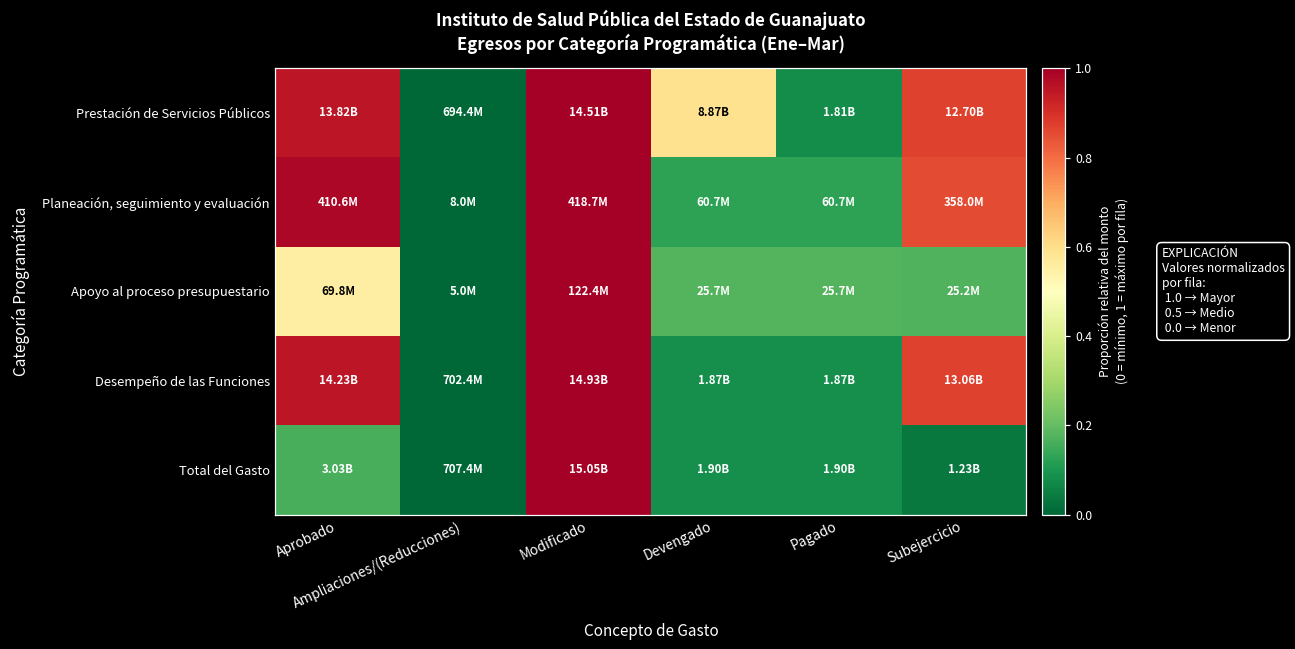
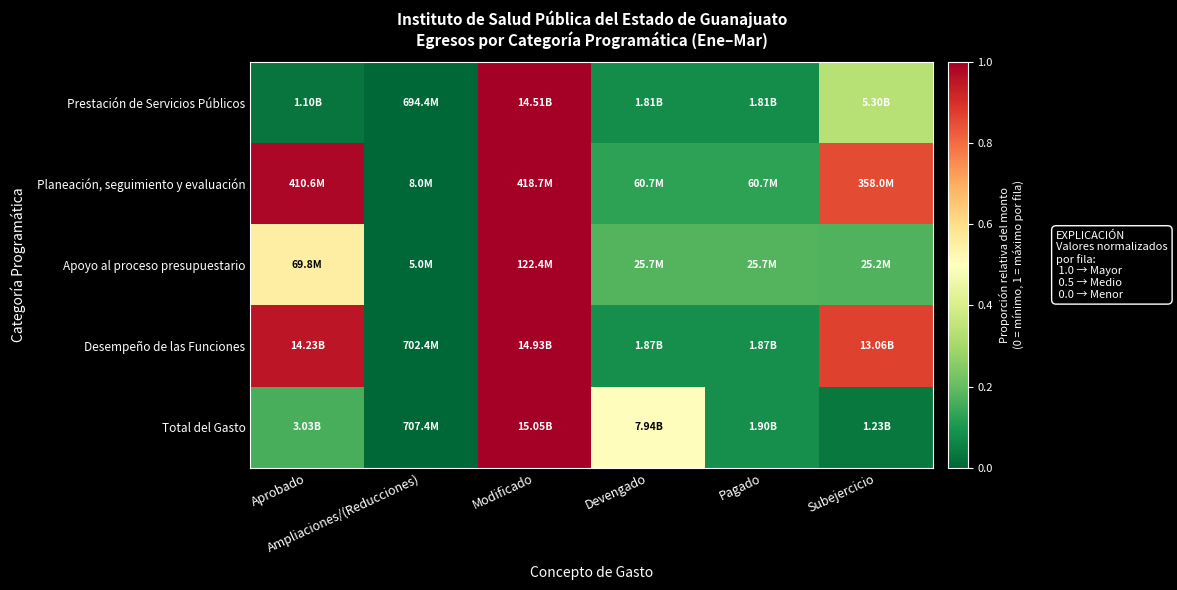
Prestación de Servicios Públicos, Aprobado: 13.82B -> 1.10B
Prestación de Servicios Públicos, Devengado: 8.87B -> 1.81B
Prestación de Servicios Públicos, Subejercicio: 12.70B -> 5.30B
Total del Gasto, Devengado: 1.90B -> 7.94B
